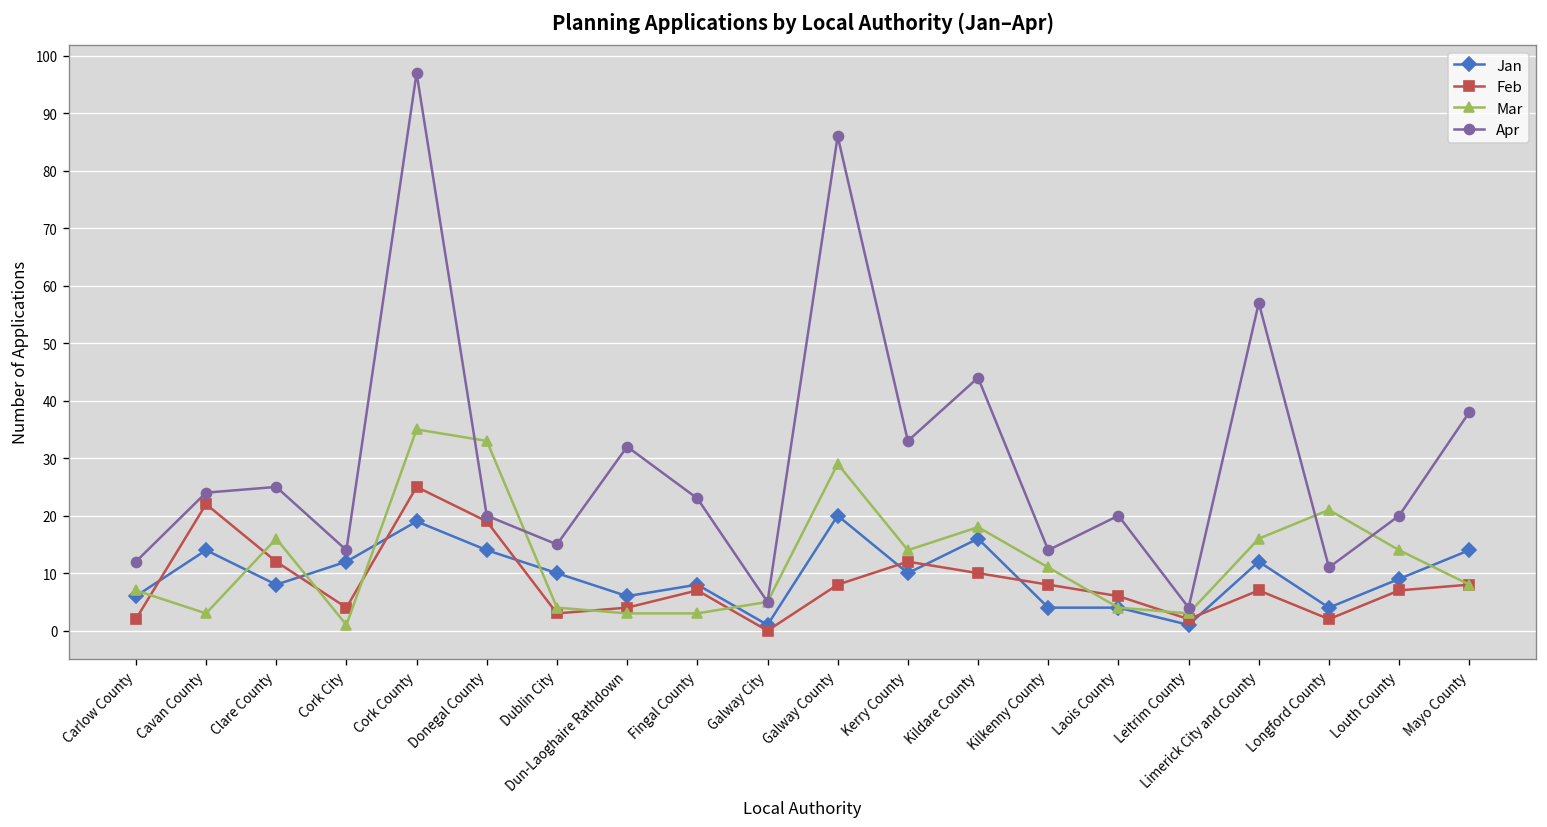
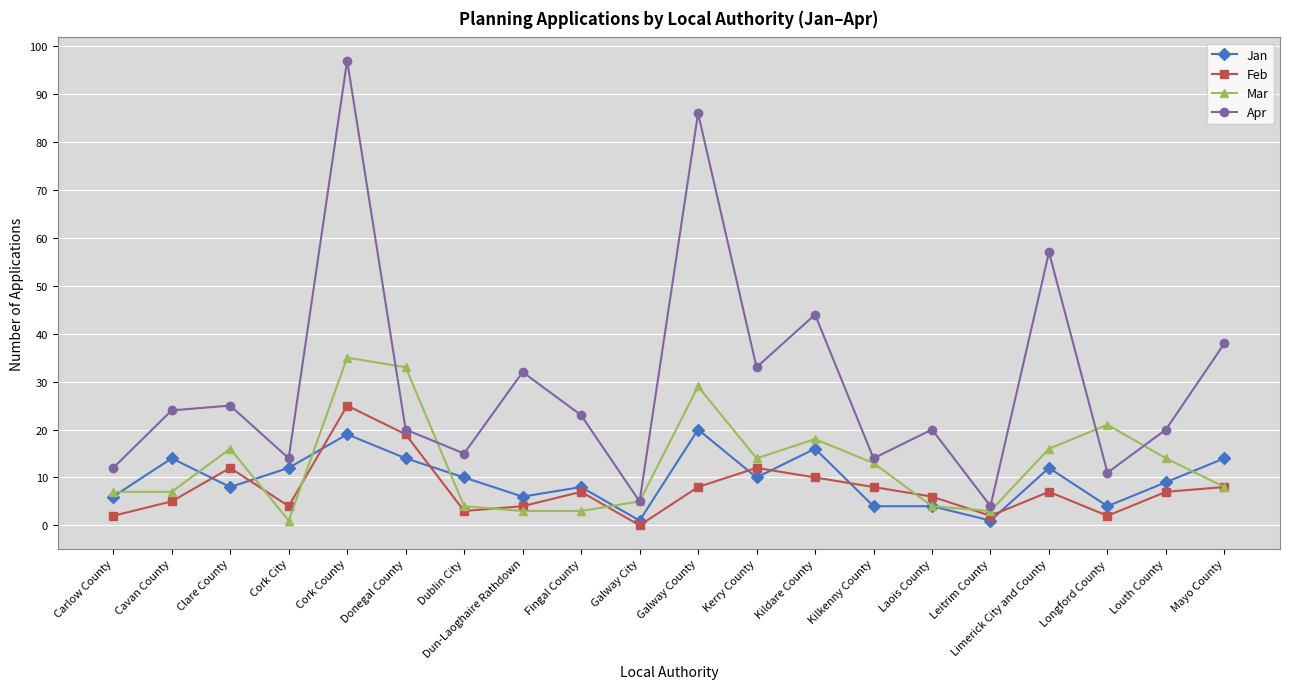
Feb, Cavan County: 22 -> 5
Mar, Cavan County: 3 -> 7
Mar, Kilkenny County: 11 -> 13
